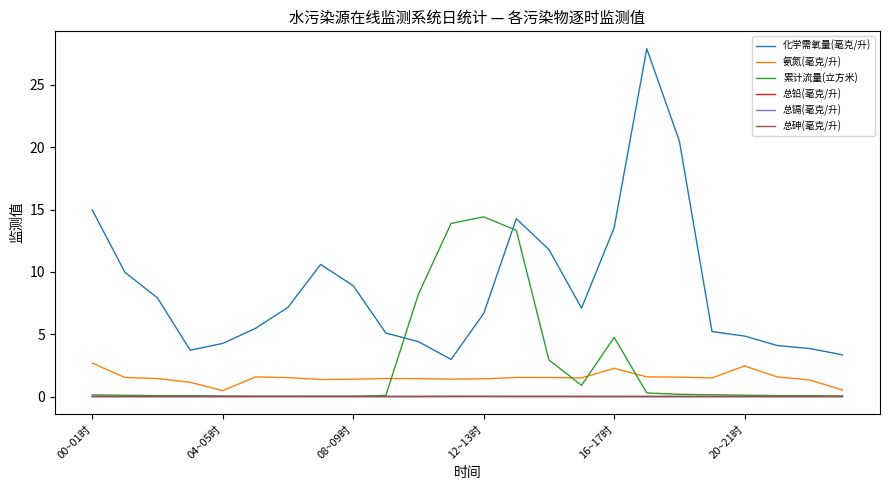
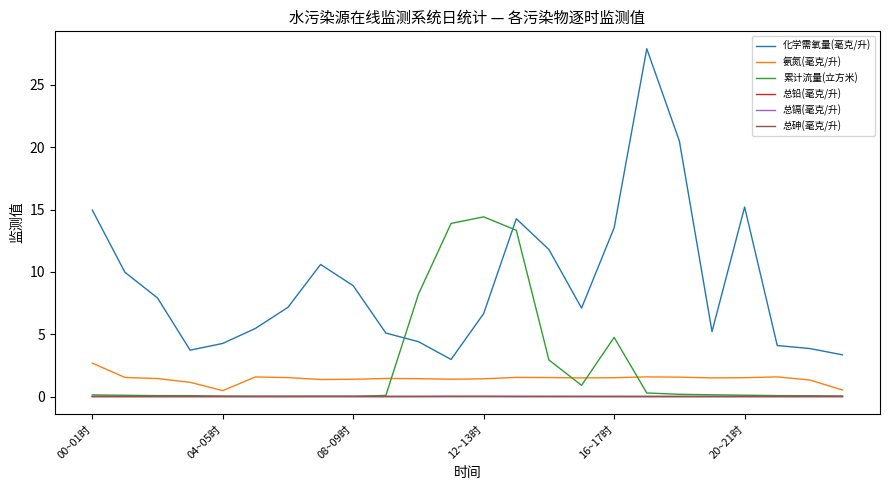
氨氮(毫克/升), 16~17时: 2.3 -> 1.5
化学需氧量(毫克/升), 20~21时: 4.9 -> 15.2
氨氮(毫克/升), 20~21时: 2.5 -> 1.5
